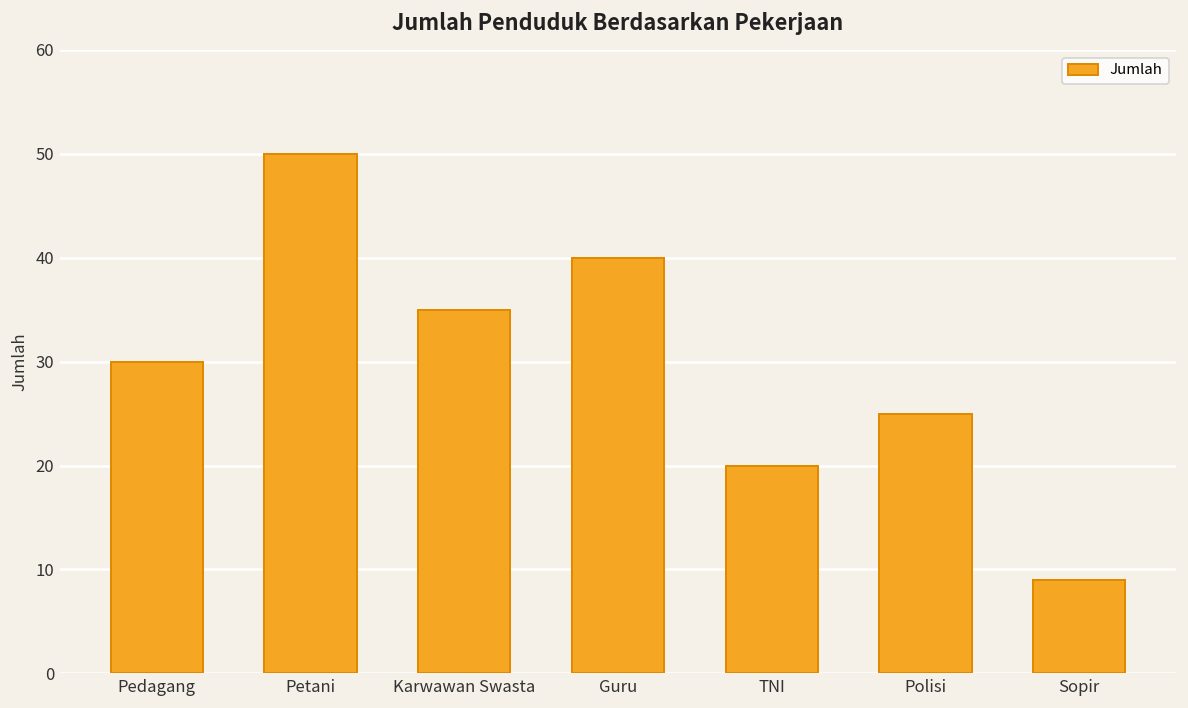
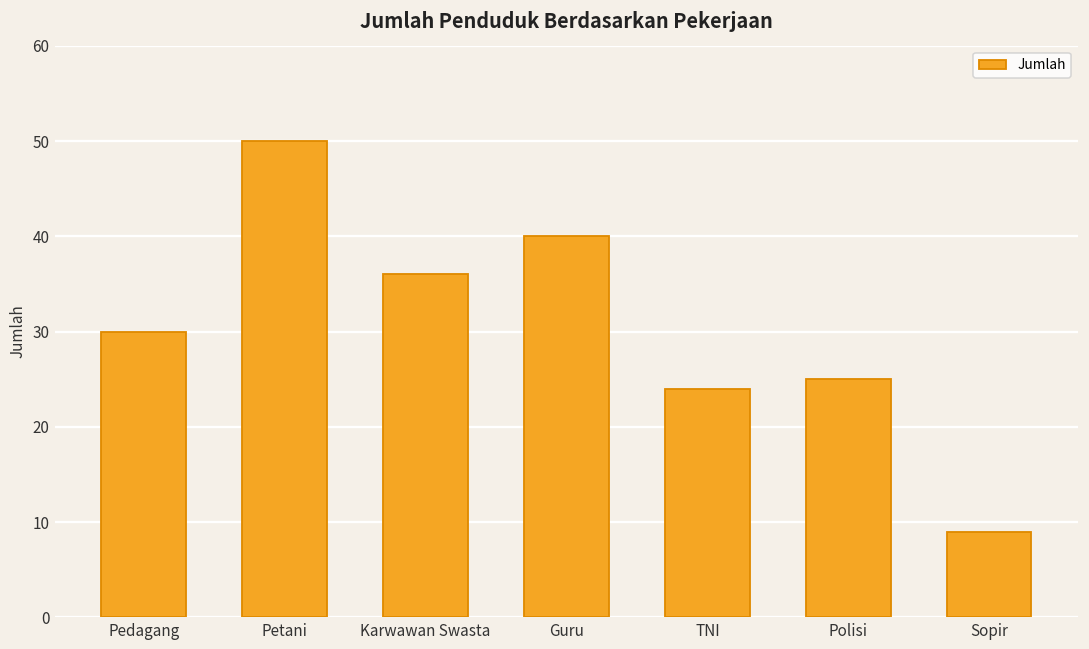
Karwawan Swasta: 35 -> 36
TNI: 20 -> 24
